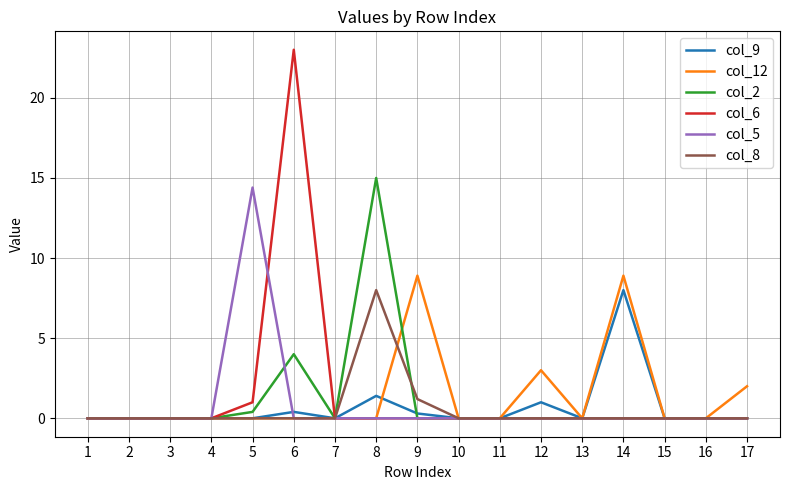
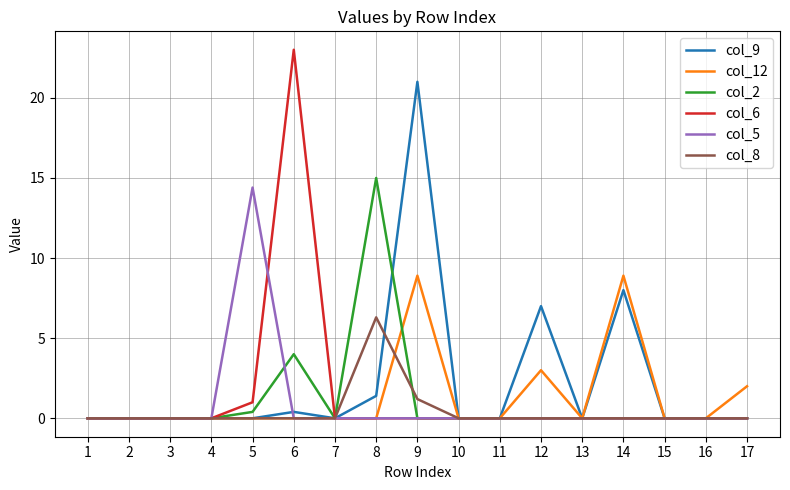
col_8, 8: 8.0 -> 6.3
col_9, 9: 0.3 -> 21.0
col_9, 12: 1 -> 7
